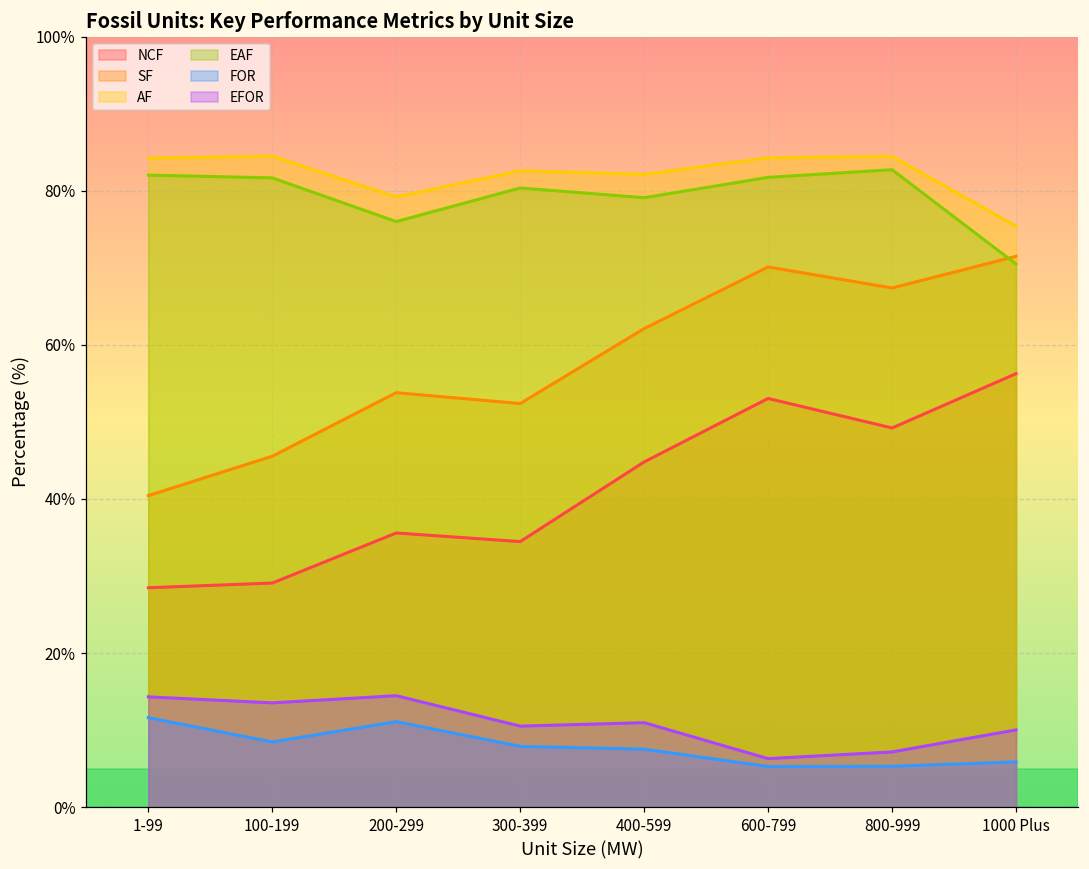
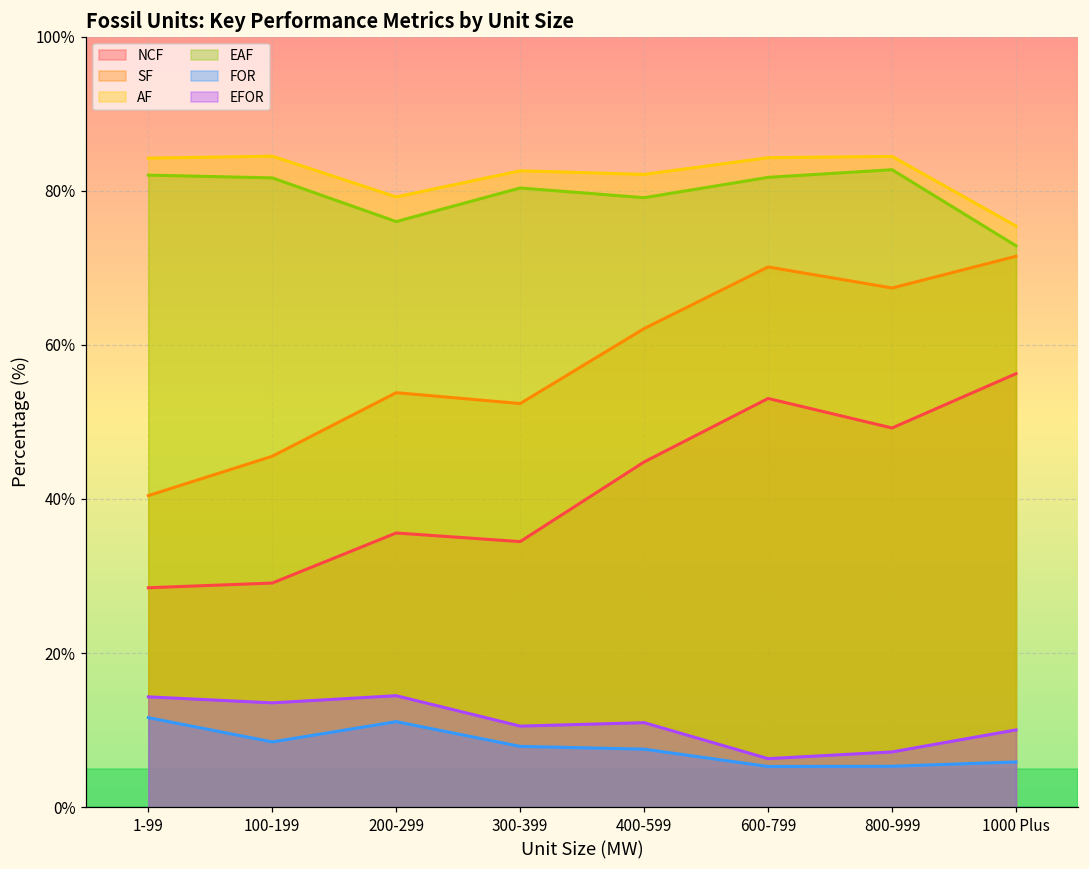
EAF, 1000 Plus: 70% -> 73%
